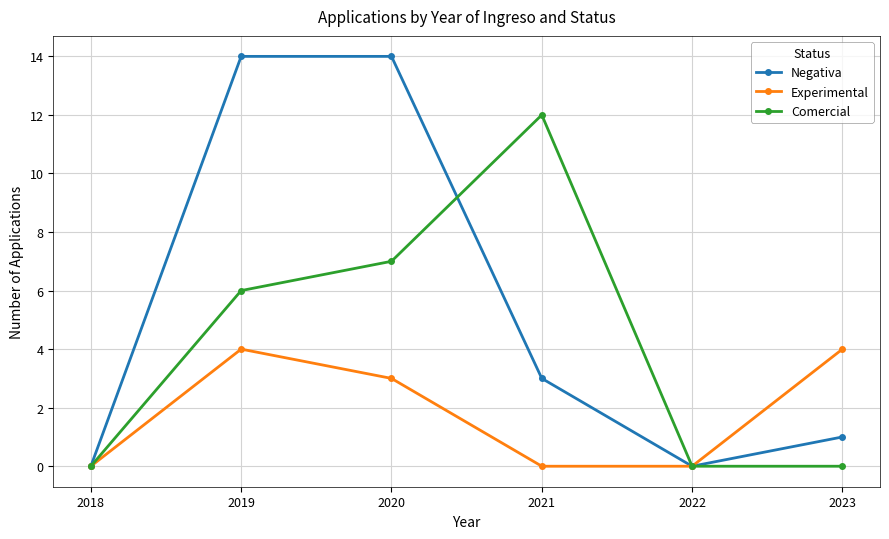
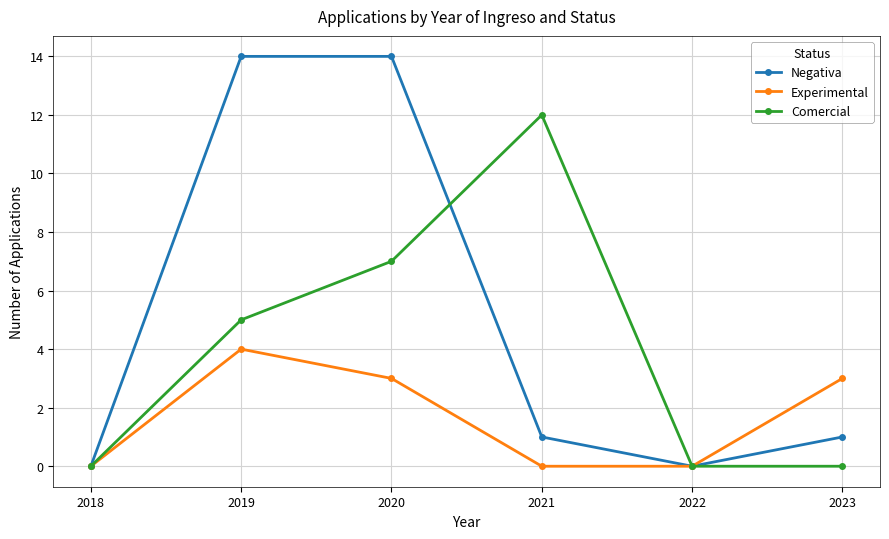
Comercial, 2019: 6 -> 5
Negativa, 2021: 3 -> 1
Experimental, 2023: 4 -> 3
